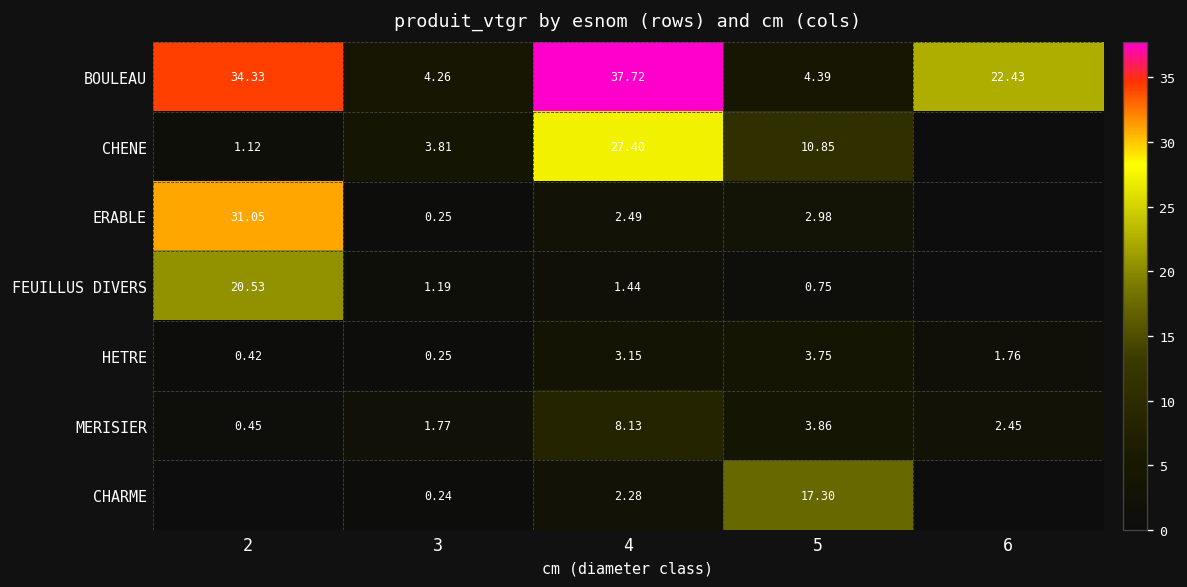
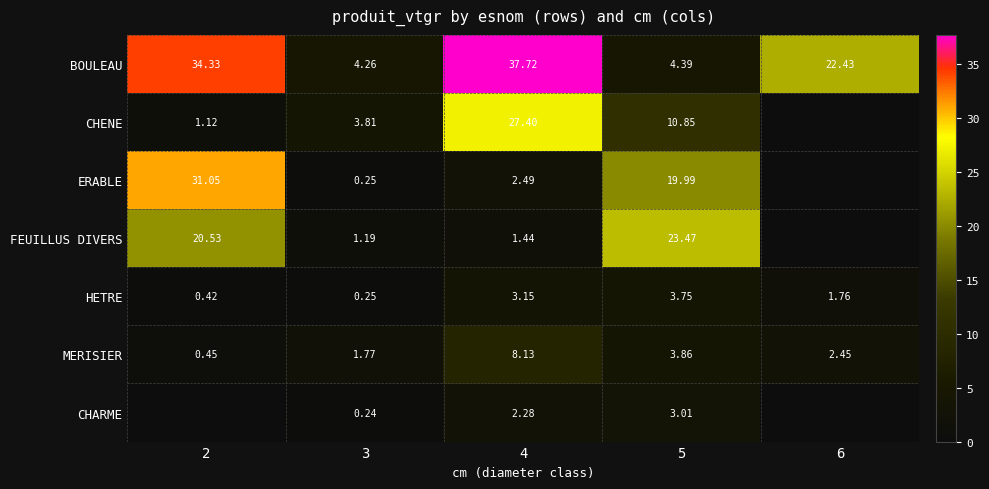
ERABLE, 5: 2.98 -> 19.99
FEUILLUS DIVERS, 5: 0.75 -> 23.47
CHARME, 5: 17.30 -> 3.01
